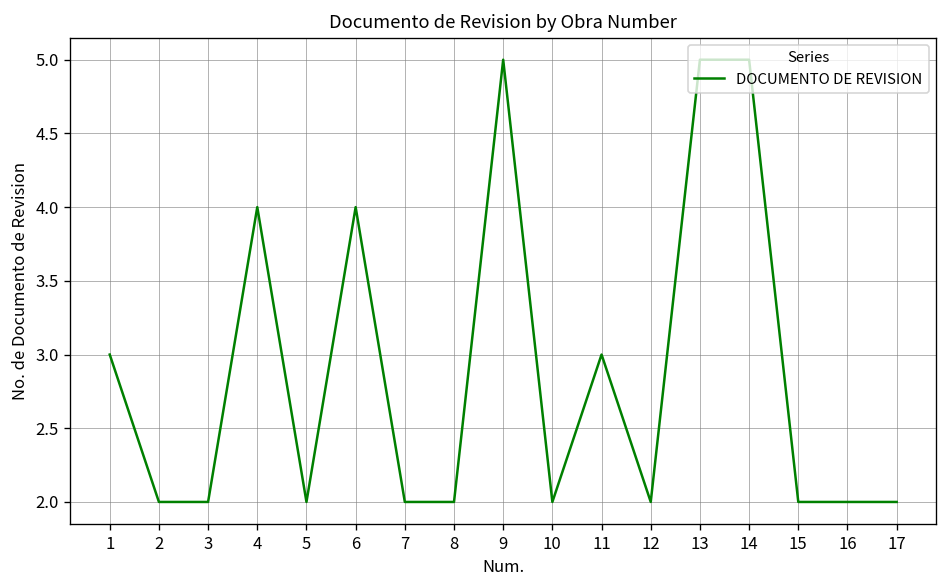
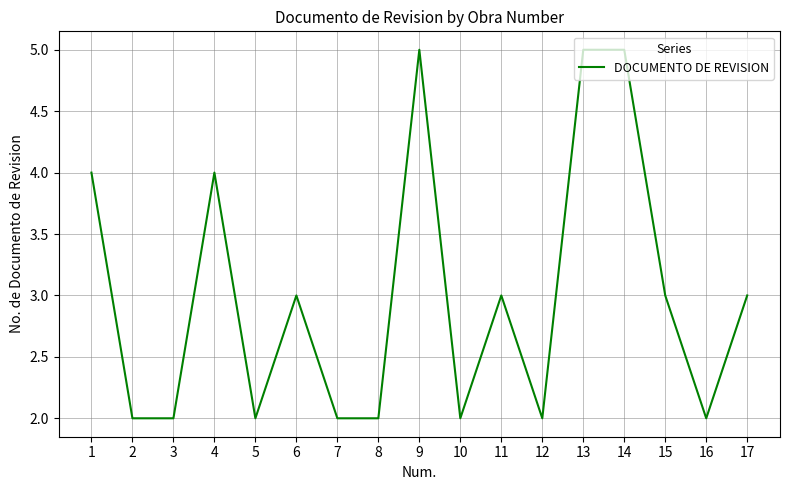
1: 3 -> 4
6: 4 -> 3
15: 2 -> 3
17: 2 -> 3
